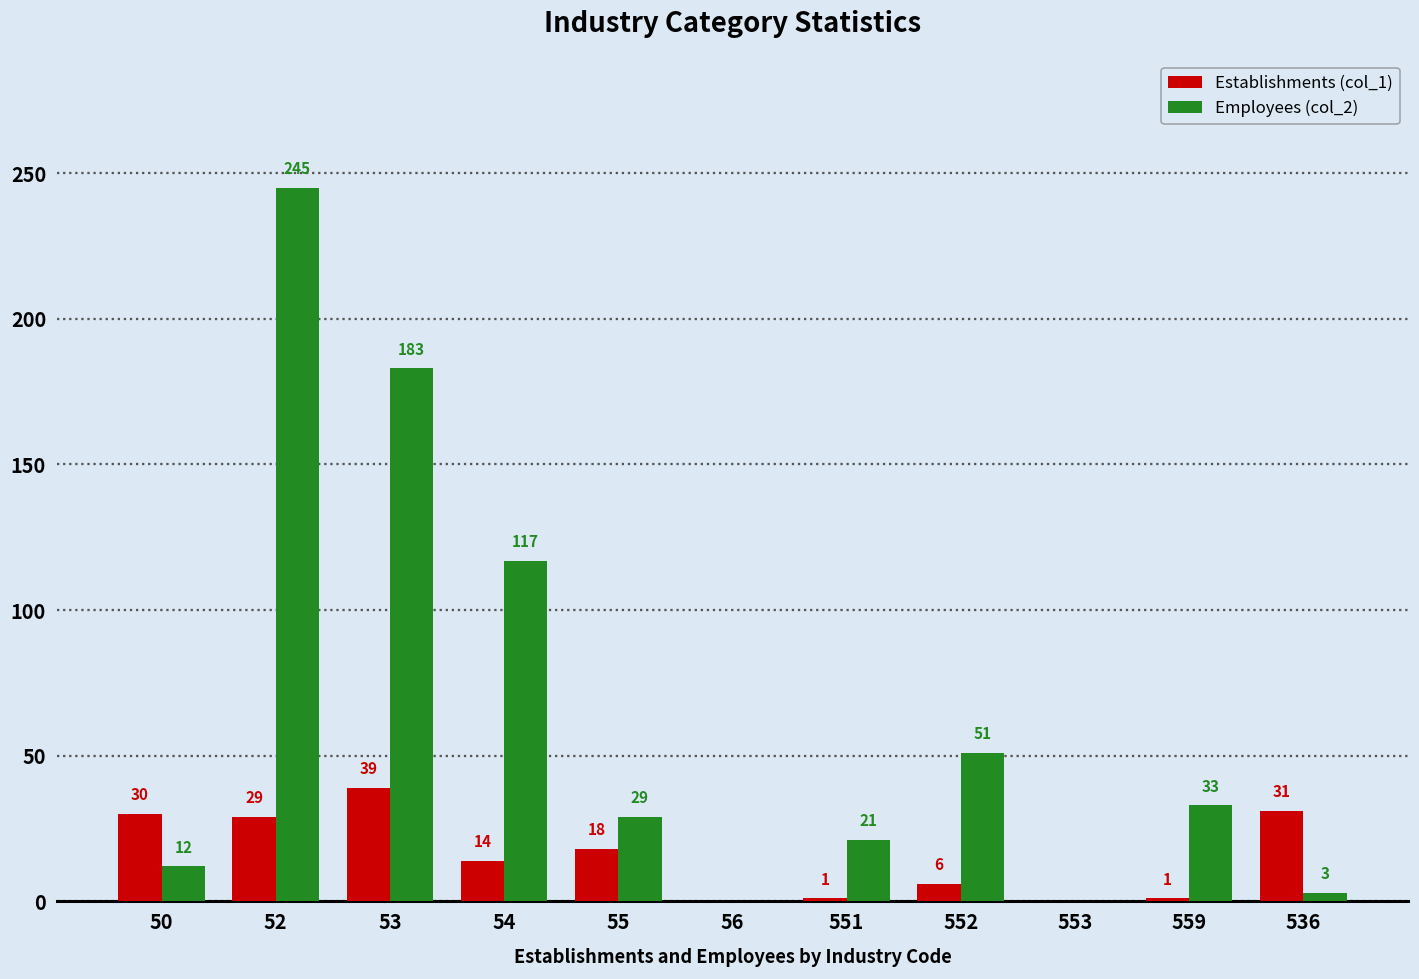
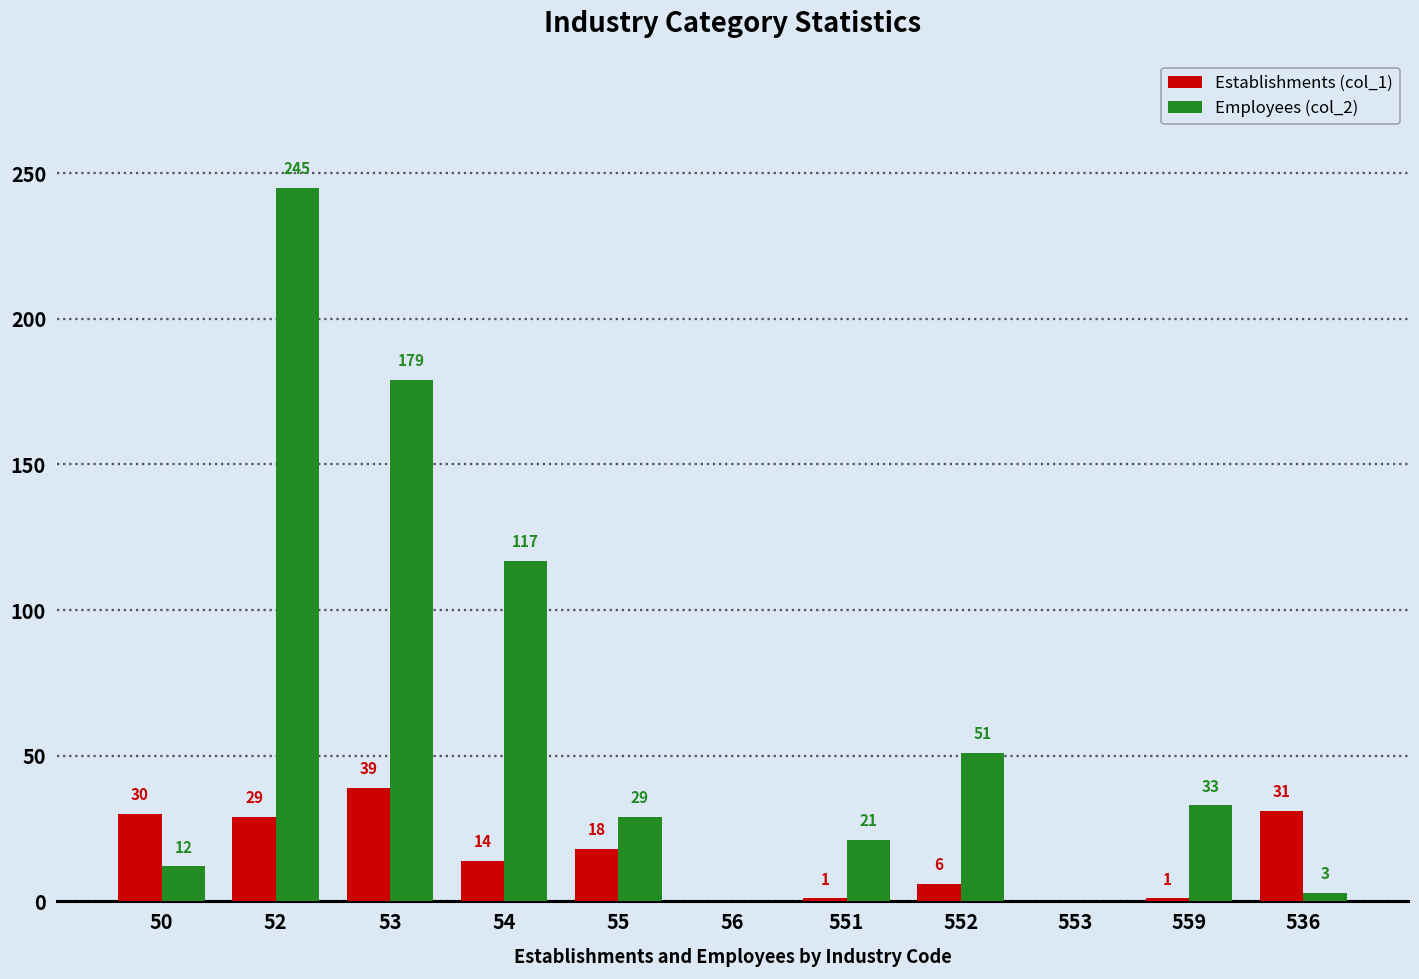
Employees (col_2), 53: 183 -> 179
